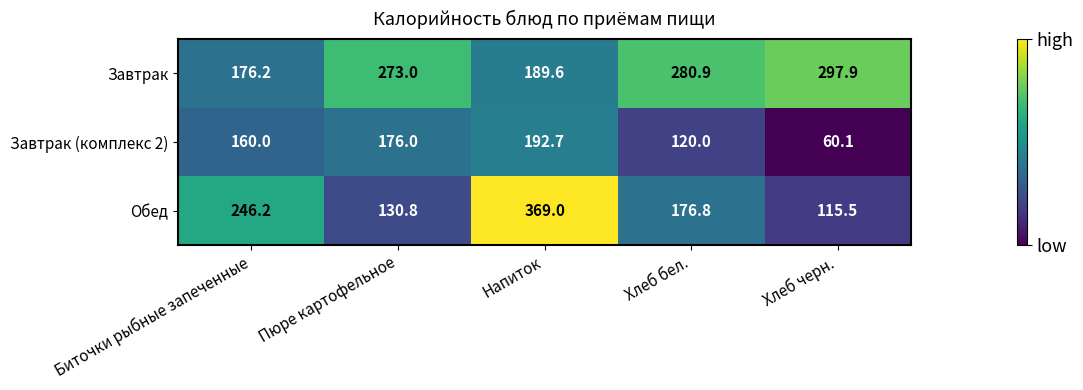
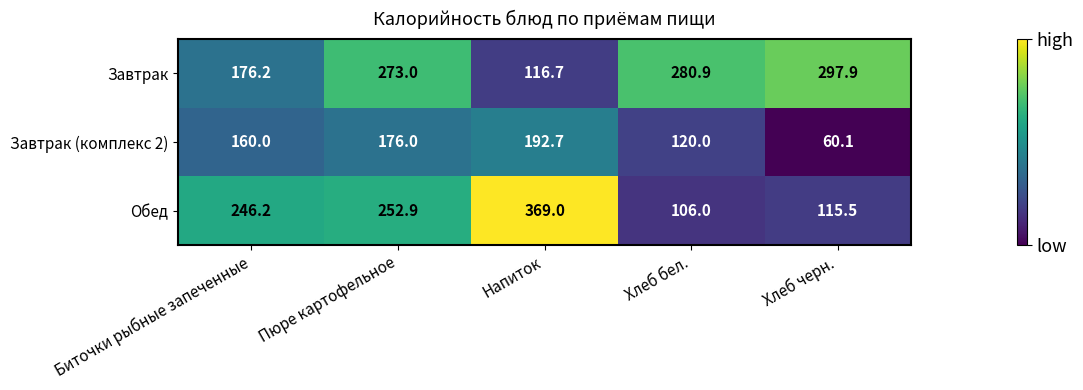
Завтрак, Напиток: 189.6 -> 116.7
Обед, Пюре картофельное: 130.8 -> 252.9
Обед, Хлеб бел.: 176.8 -> 106.0
